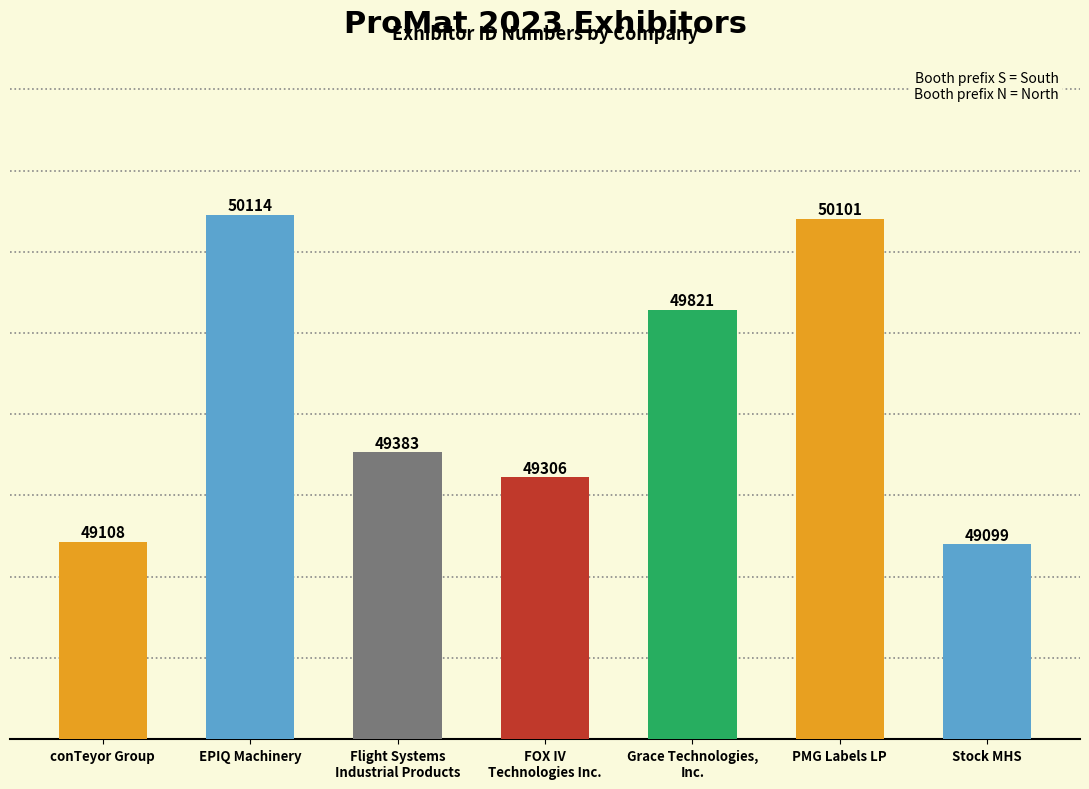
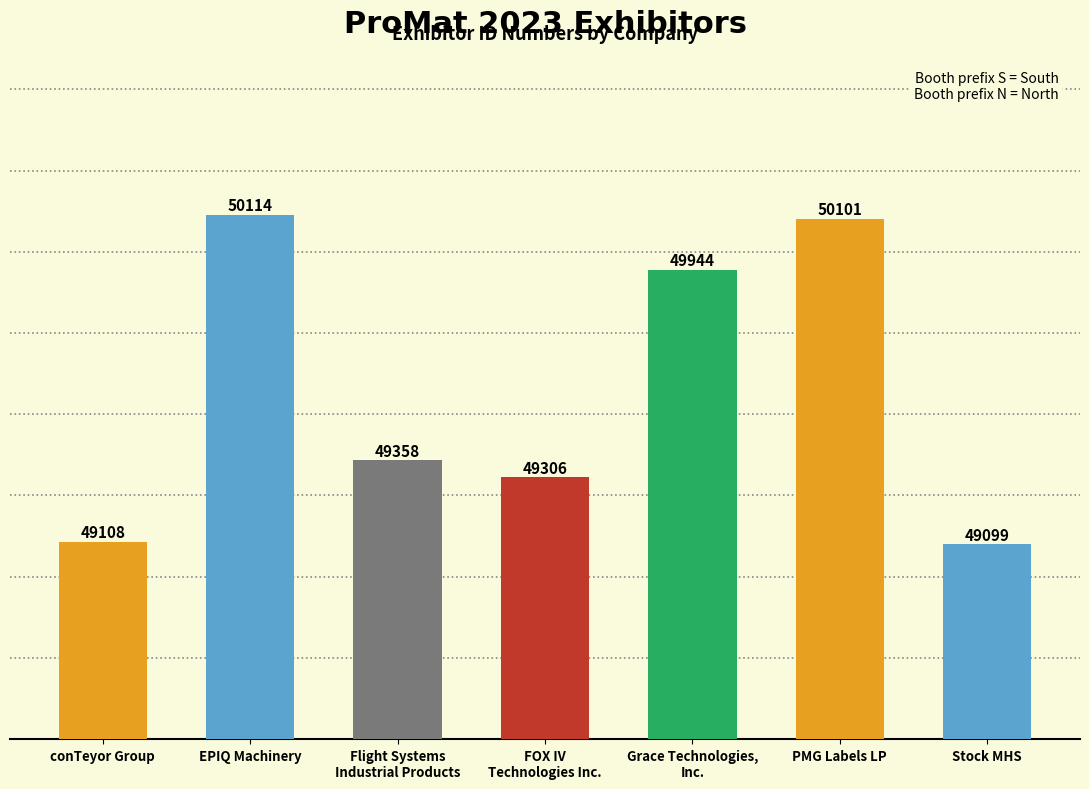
Flight Systems Industrial Products: 49383 -> 49358
Grace Technologies, Inc.: 49821 -> 49944
